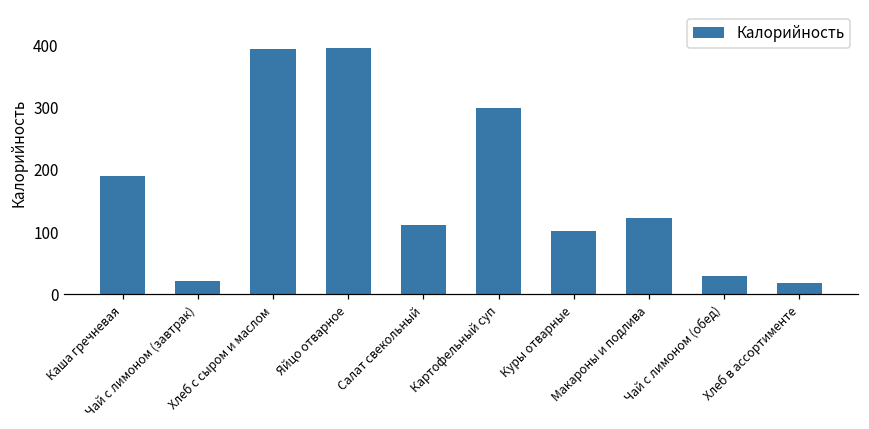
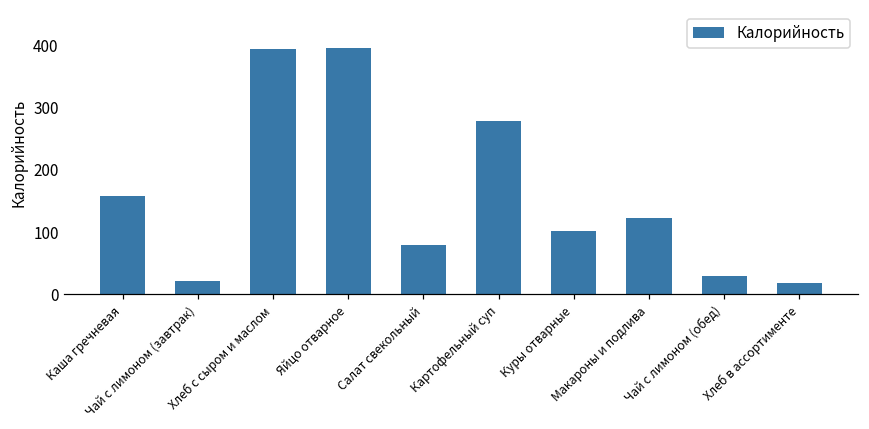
Каша гречневая: 190 -> 160
Салат свекольный: 110 -> 80
Картофельный суп: 300 -> 280
